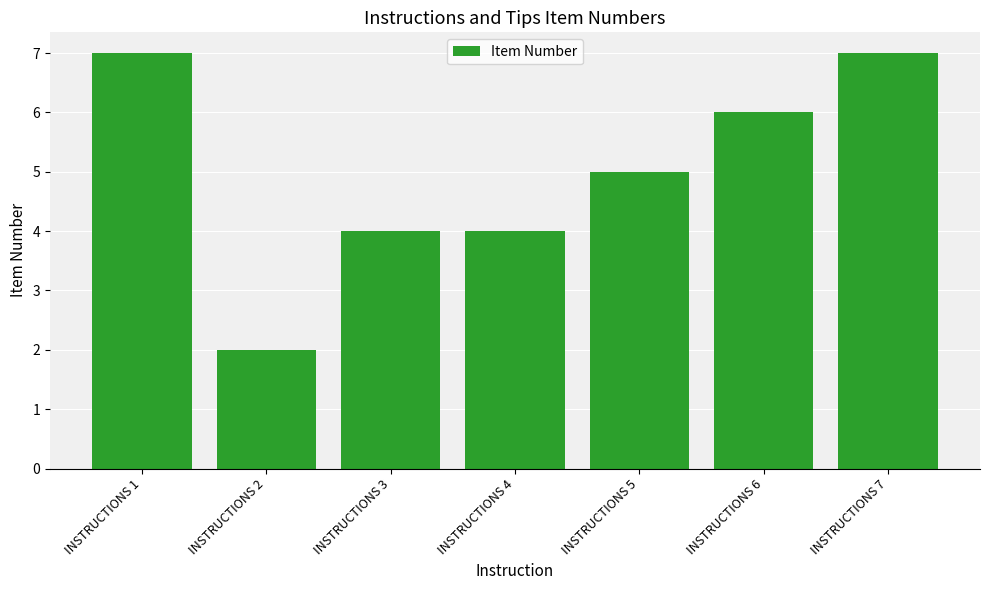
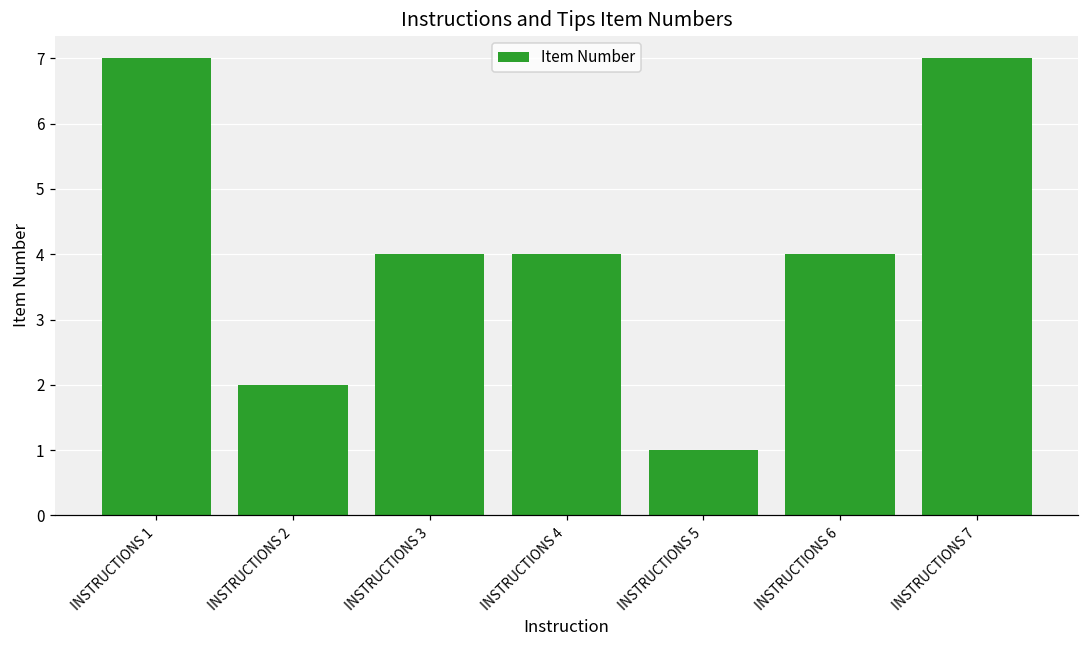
INSTRUCTIONS 5: 5 -> 1
INSTRUCTIONS 6: 6 -> 4
